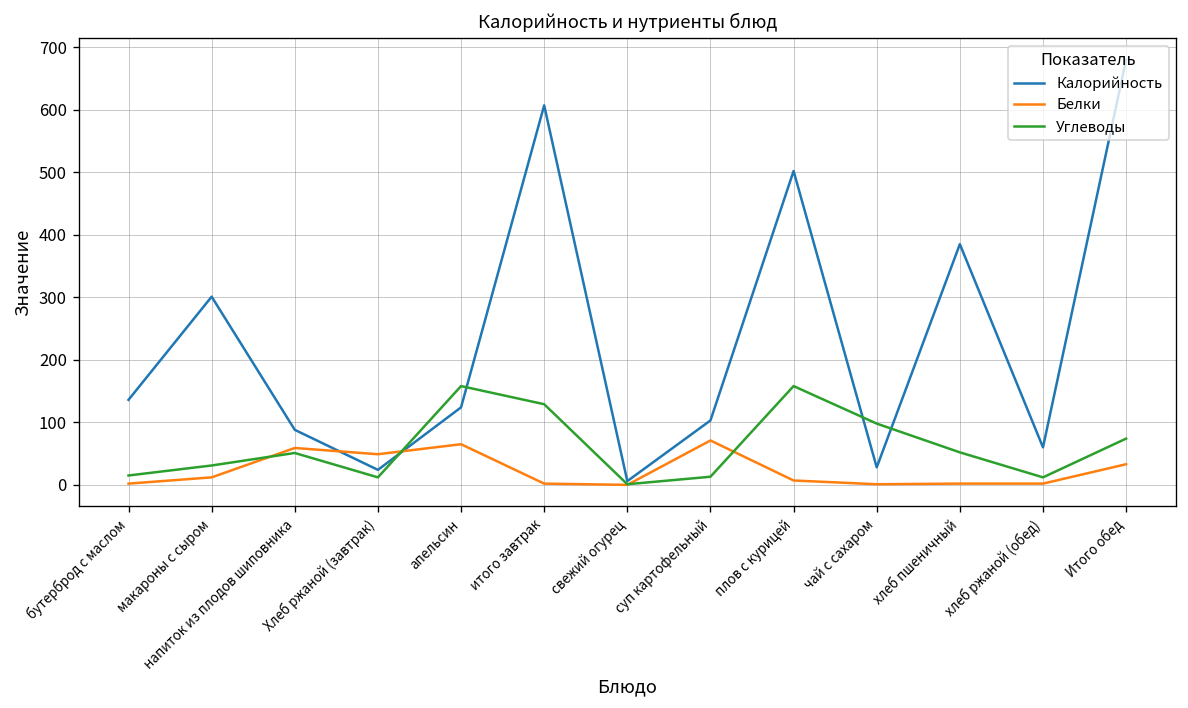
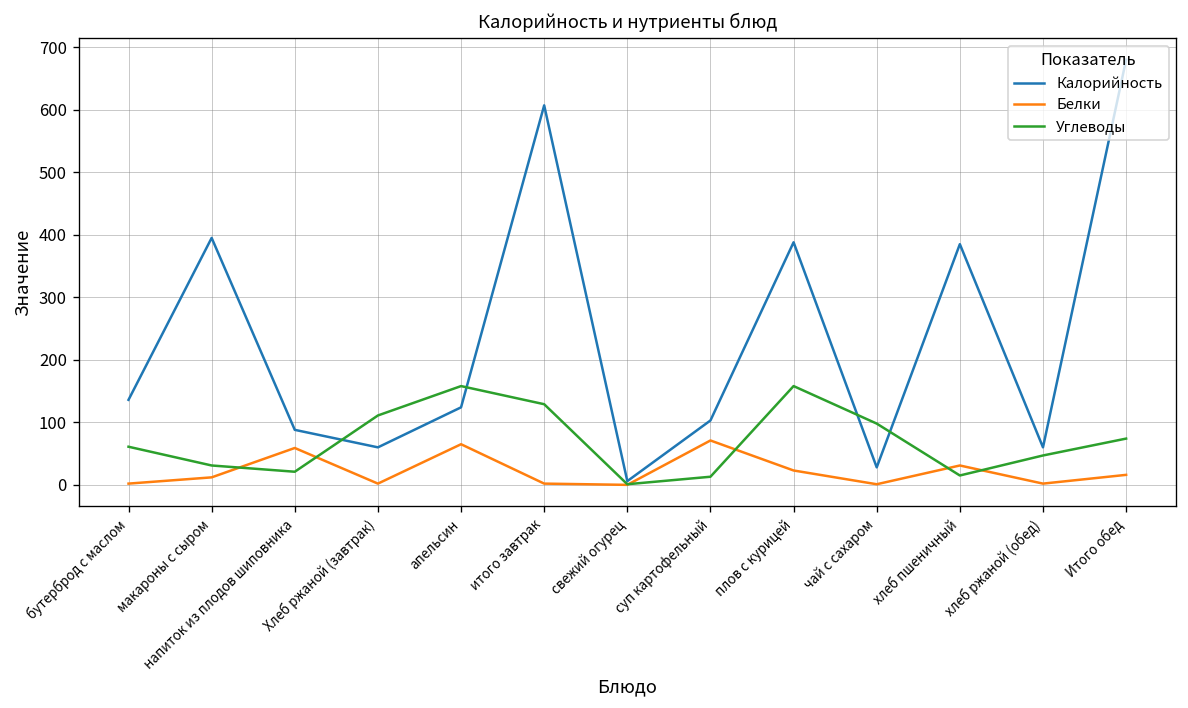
Углеводы, бутерброд с маслом: 20 -> 60
Калорийность, макароны с сыром: 300 -> 400
Углеводы, напиток из плодов шиповника: 50 -> 20
Калорийность, Хлеб ржаной (завтрак): 20 -> 60
Белки, Хлеб ржаной (завтрак): 50 -> 0
Углеводы, Хлеб ржаной (завтрак): 10 -> 110
Калорийность, плов с курицей: 500 -> 390
Белки, плов с курицей: 10 -> 20
Белки, хлеб пшеничный: 0 -> 30
Углеводы, хлеб пшеничный: 50 -> 20
Углеводы, хлеб ржаной (обед): 10 -> 50
Белки, Итого обед: 30 -> 20
